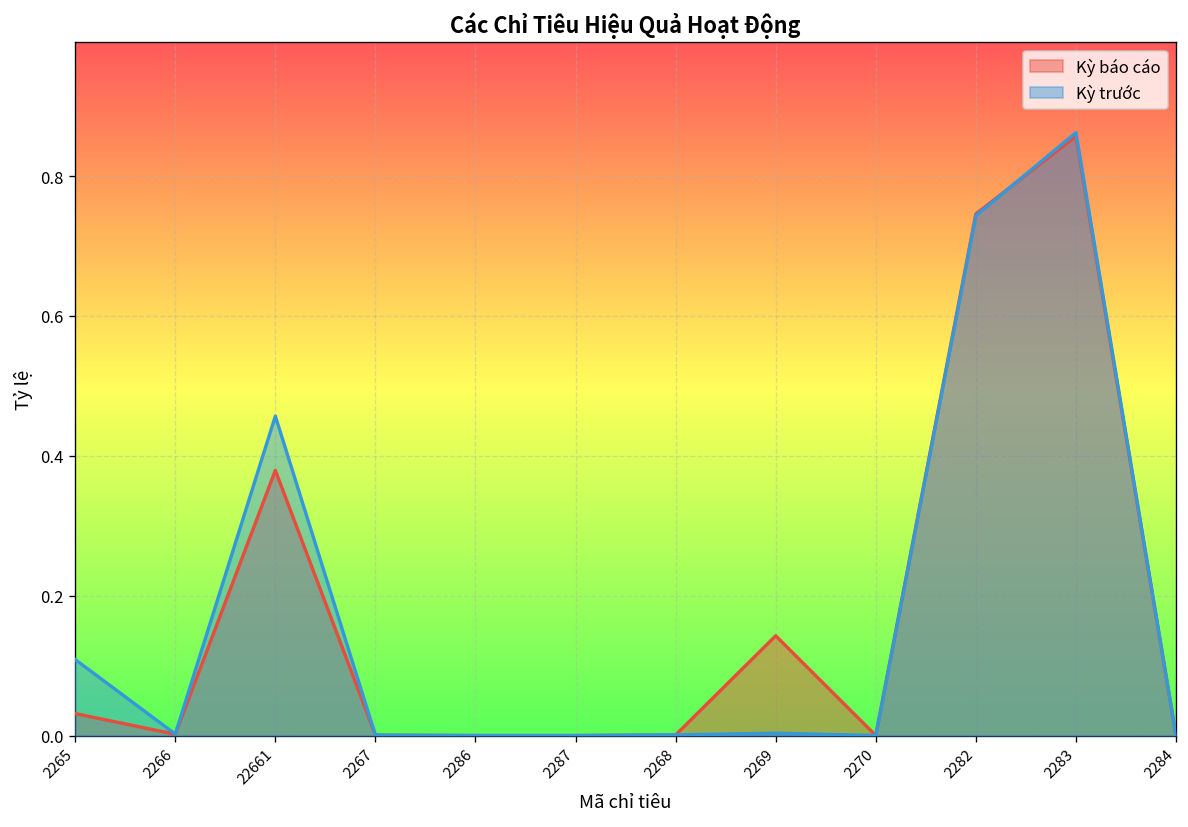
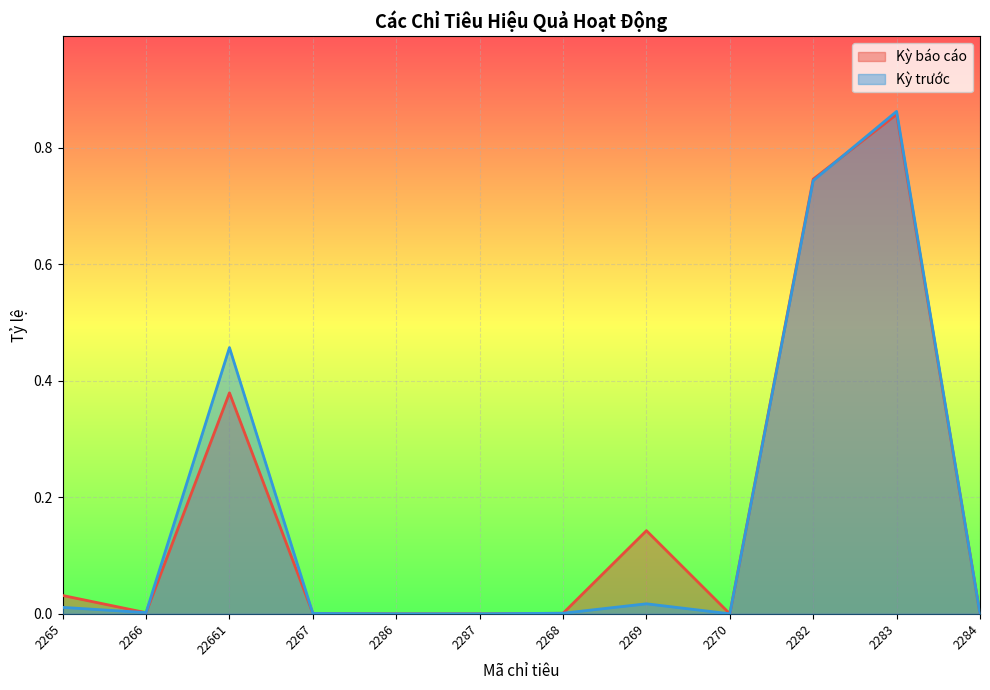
Kỳ trước, 2265: 0.11 -> 0.01
Kỳ trước, 2269: 0.00 -> 0.02
